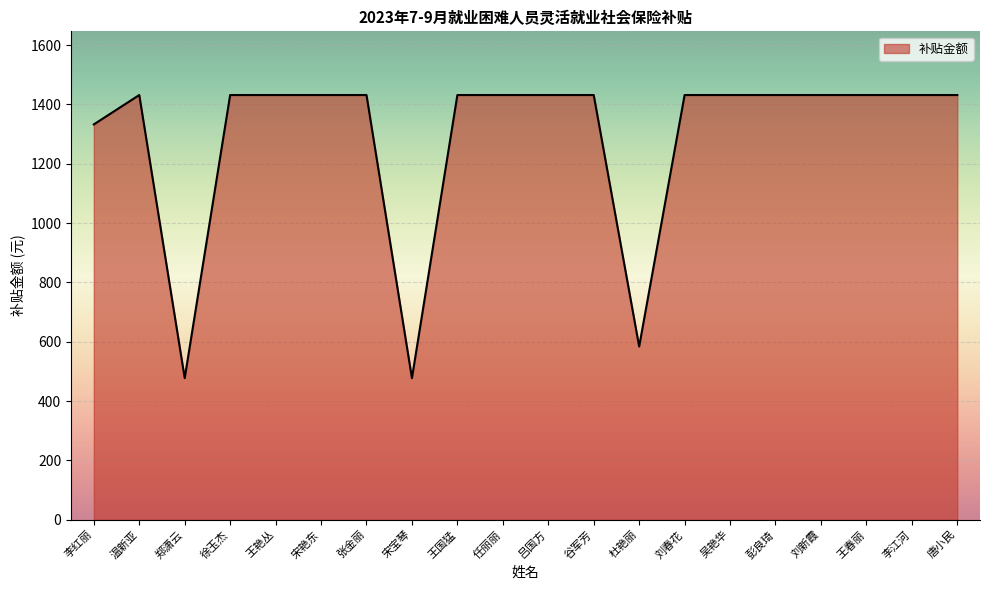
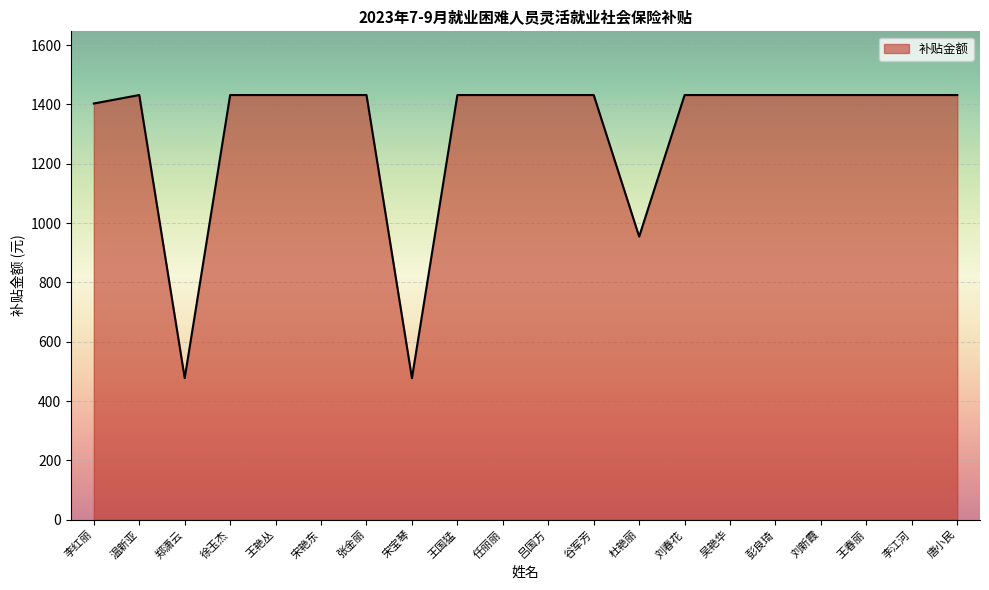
李红丽: 1330 -> 1400
杜艳丽: 580 -> 950
